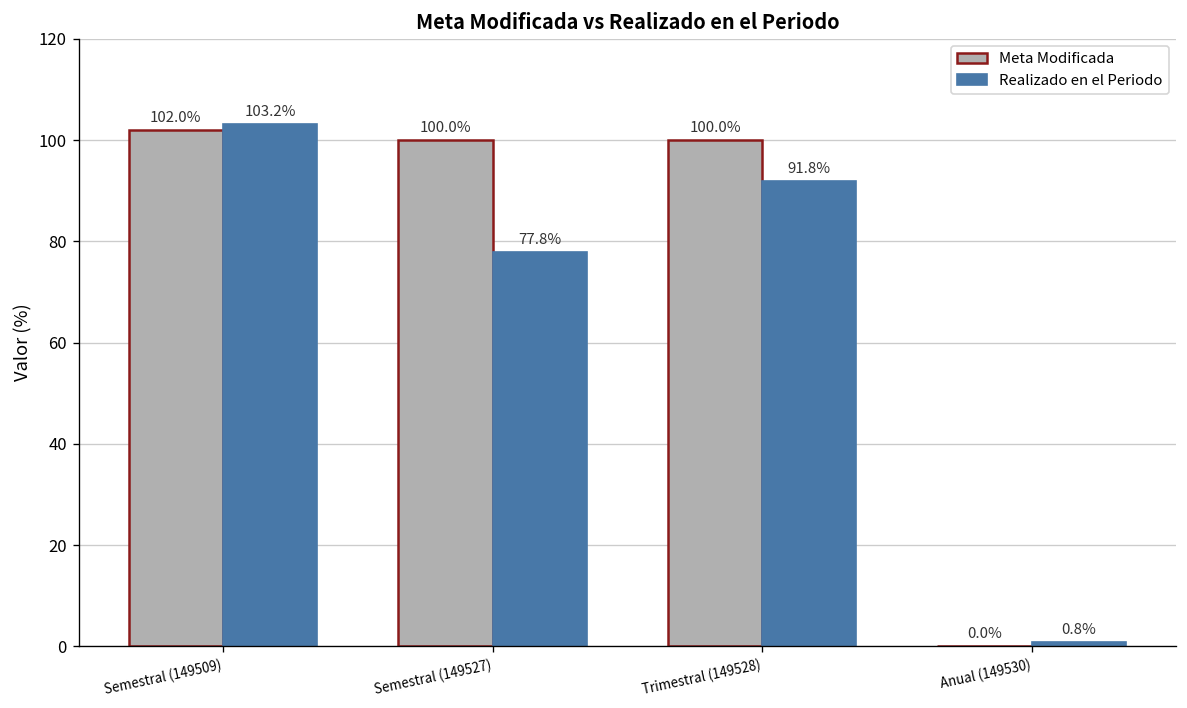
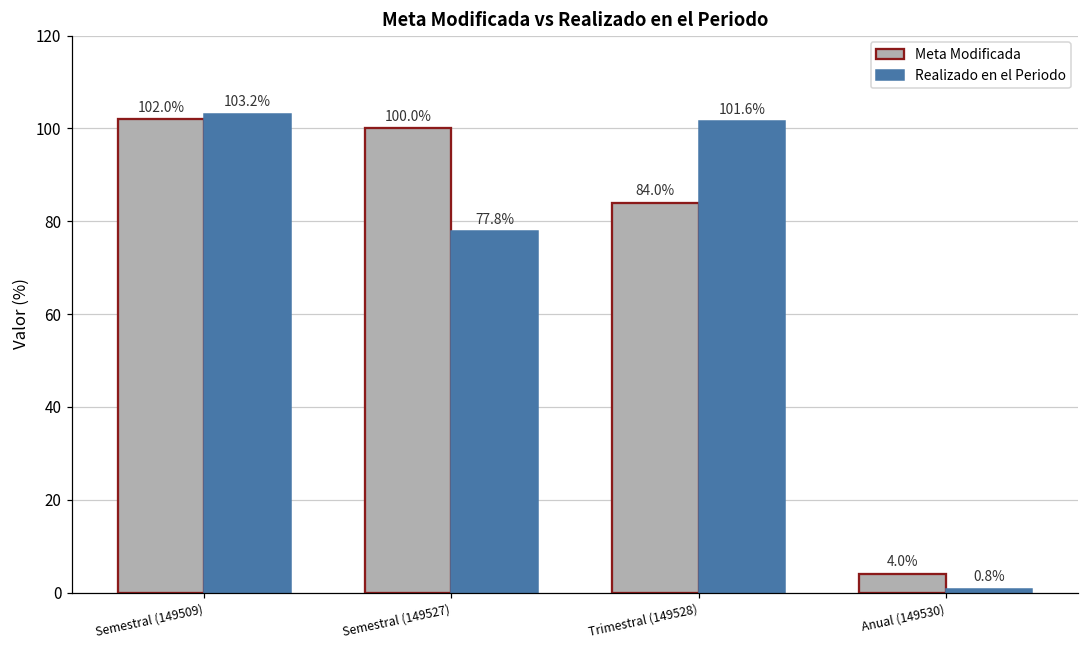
Meta Modificada, Trimestral (149528): 100.0% -> 84.0%
Realizado en el Periodo, Trimestral (149528): 91.8% -> 101.6%
Meta Modificada, Anual (149530): 0.0% -> 4.0%
